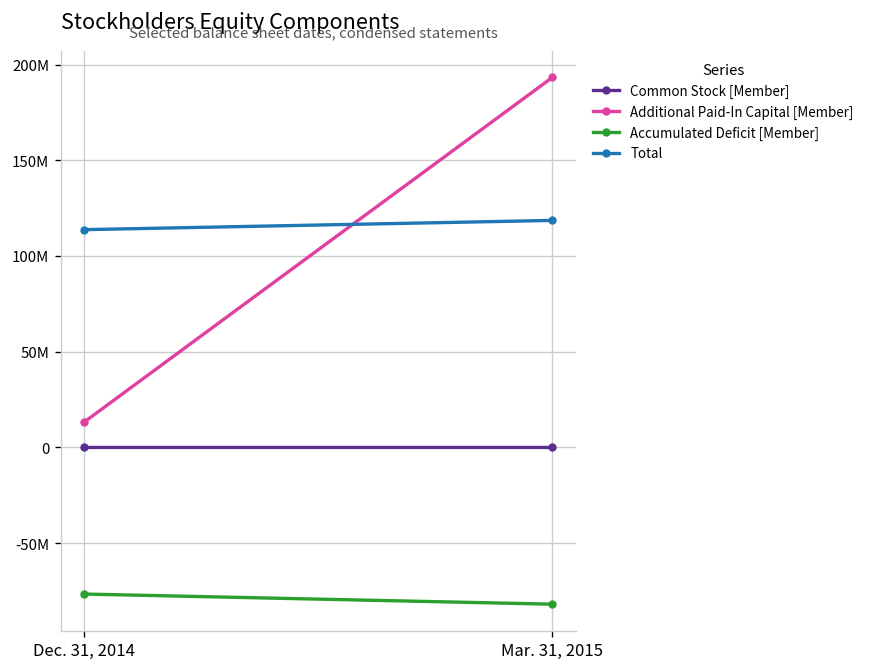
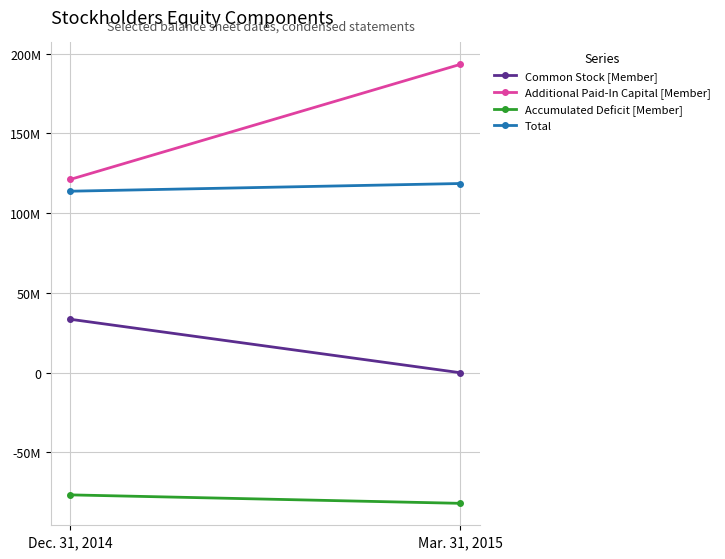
Common Stock [Member], Dec. 31, 2014: 0 -> 33000000
Additional Paid-In Capital [Member], Dec. 31, 2014: 13000000 -> 121000000
